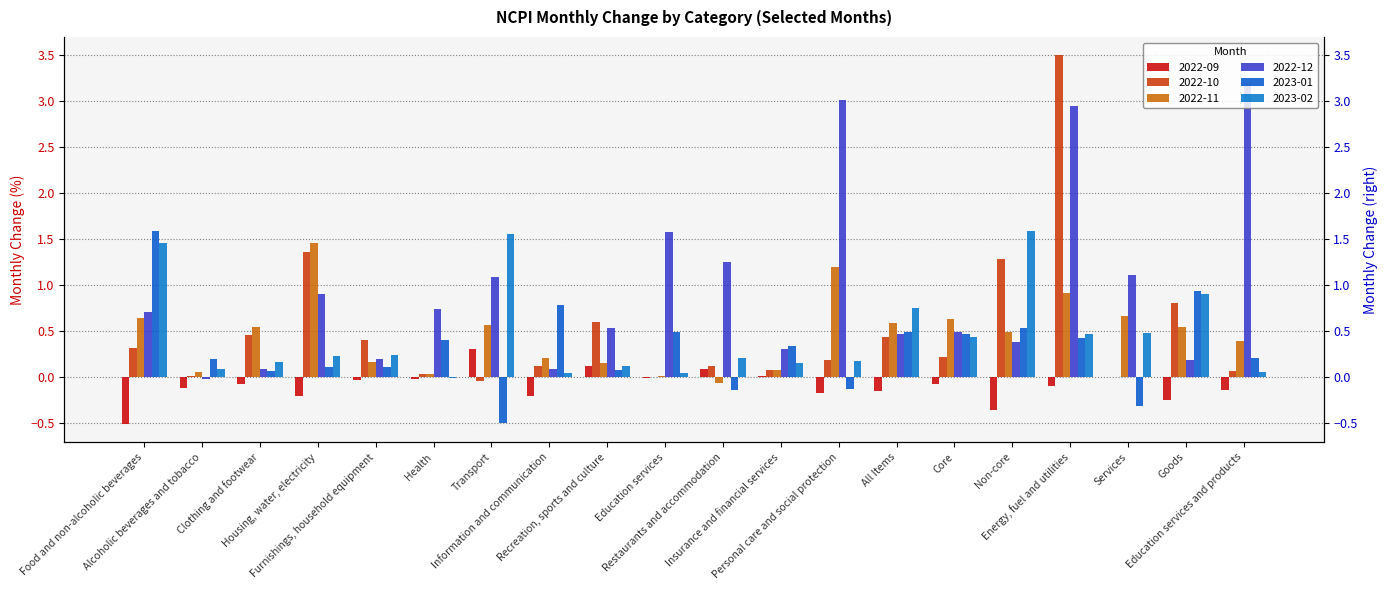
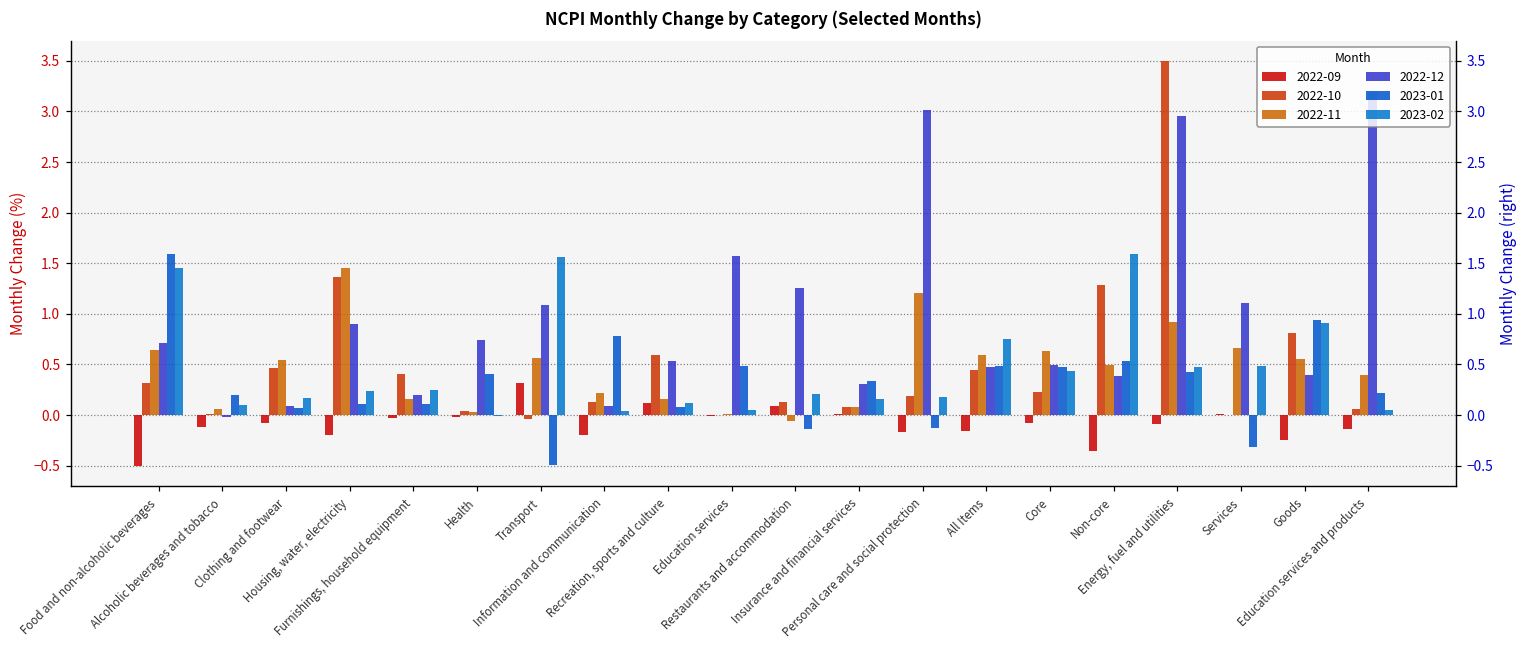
2022-12, Goods: 0.2 -> 0.4
